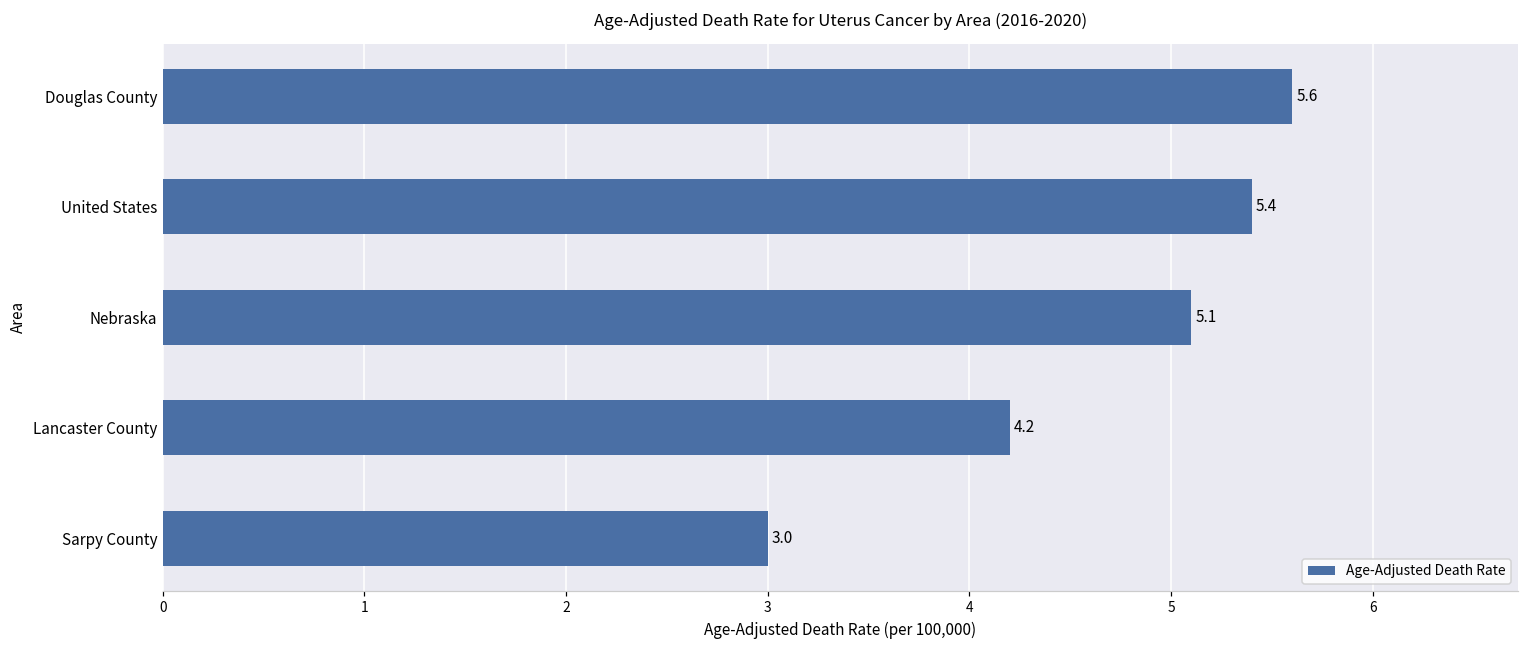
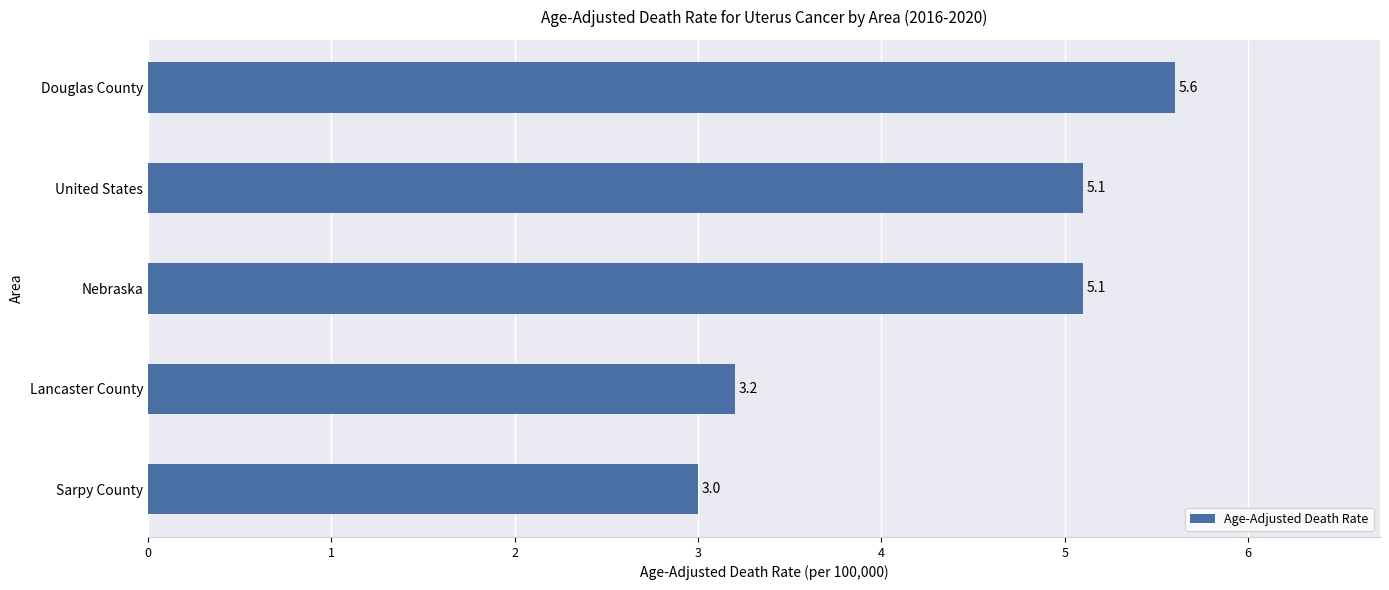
United States: 5.4 -> 5.1
Lancaster County: 4.2 -> 3.2
